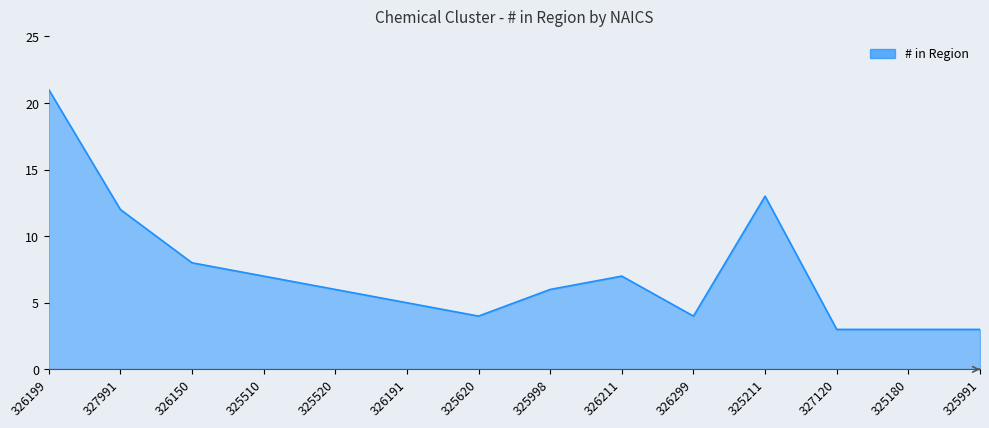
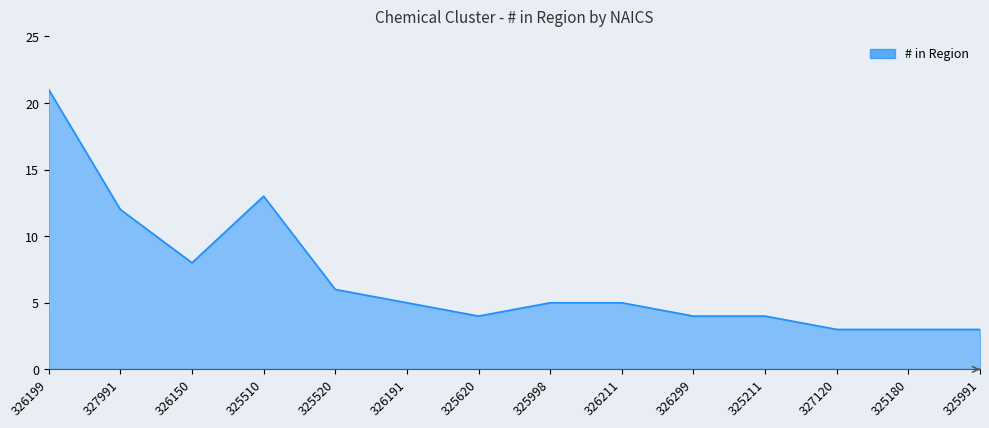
325510: 7 -> 13
325998: 6 -> 5
326211: 7 -> 5
325211: 13 -> 4
